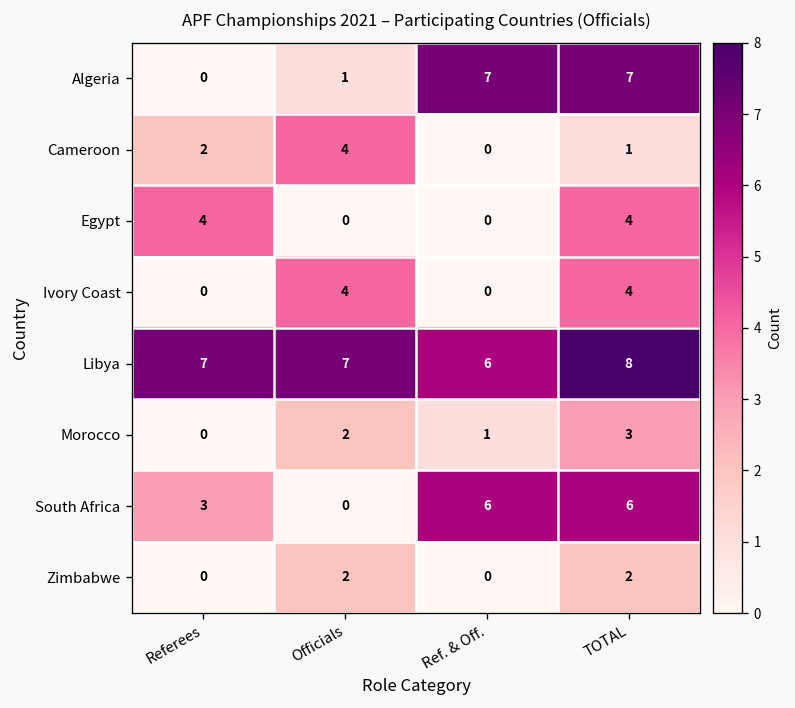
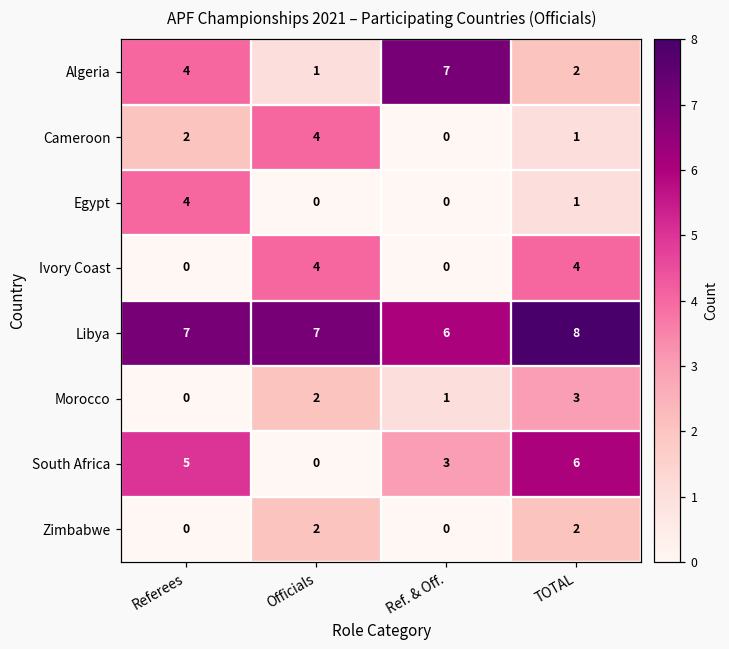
Algeria, Referees: 0 -> 4
Algeria, TOTAL: 7 -> 2
Egypt, TOTAL: 4 -> 1
South Africa, Referees: 3 -> 5
South Africa, Ref. & Off.: 6 -> 3
